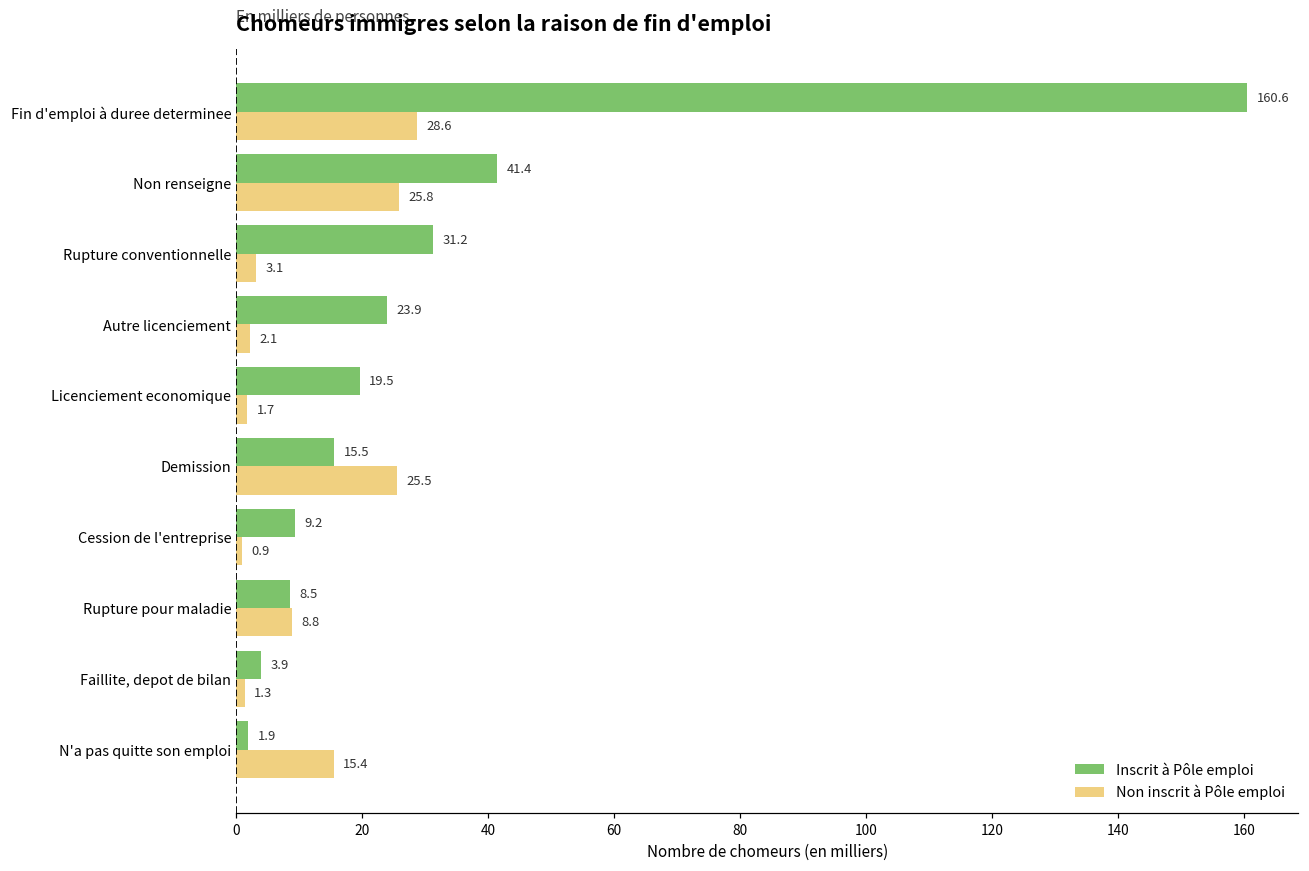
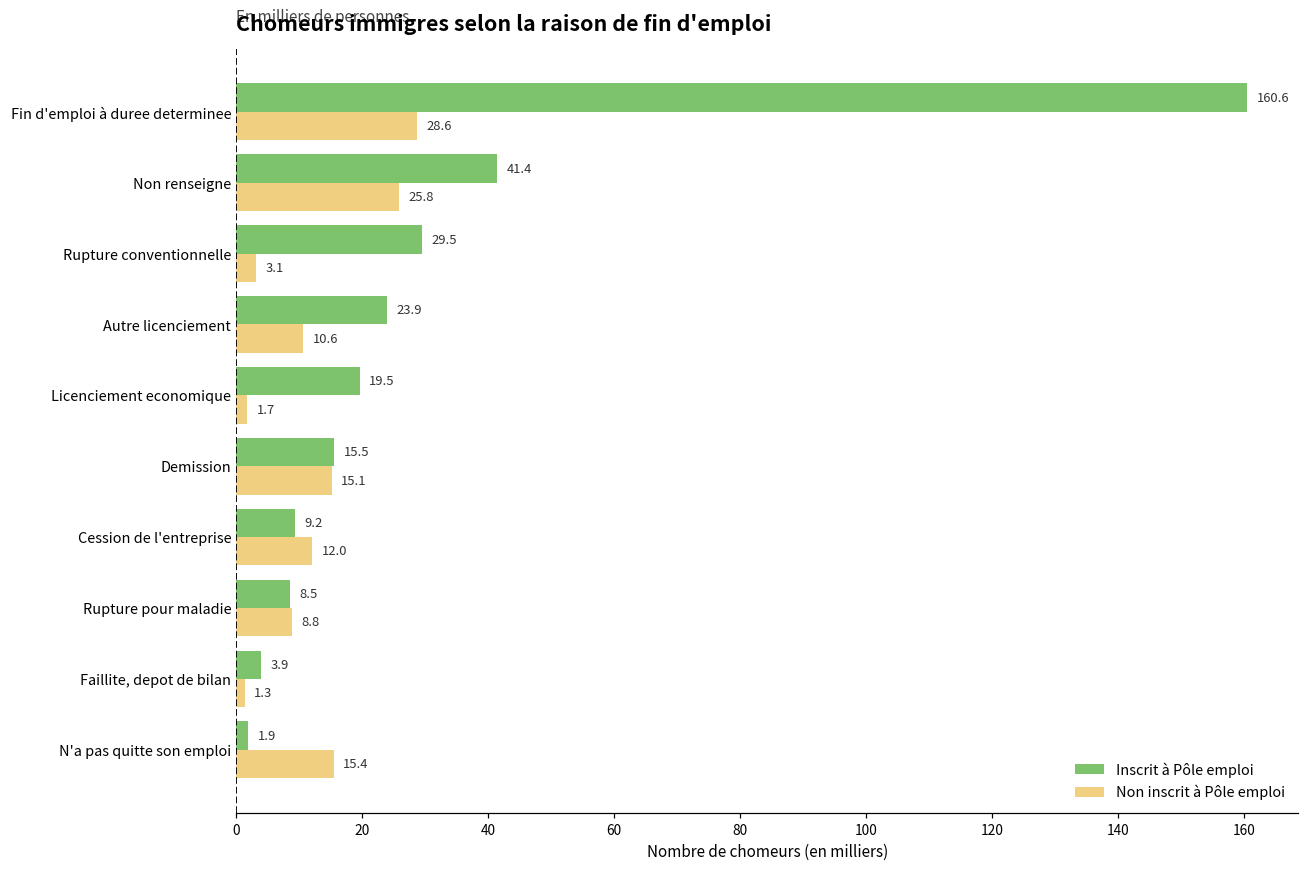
Inscrit à Pôle emploi, Rupture conventionnelle: 31.2 -> 29.5
Non inscrit à Pôle emploi, Autre licenciement: 2.1 -> 10.6
Non inscrit à Pôle emploi, Demission: 25.5 -> 15.1
Non inscrit à Pôle emploi, Cession de l'entreprise: 0.9 -> 12.0
